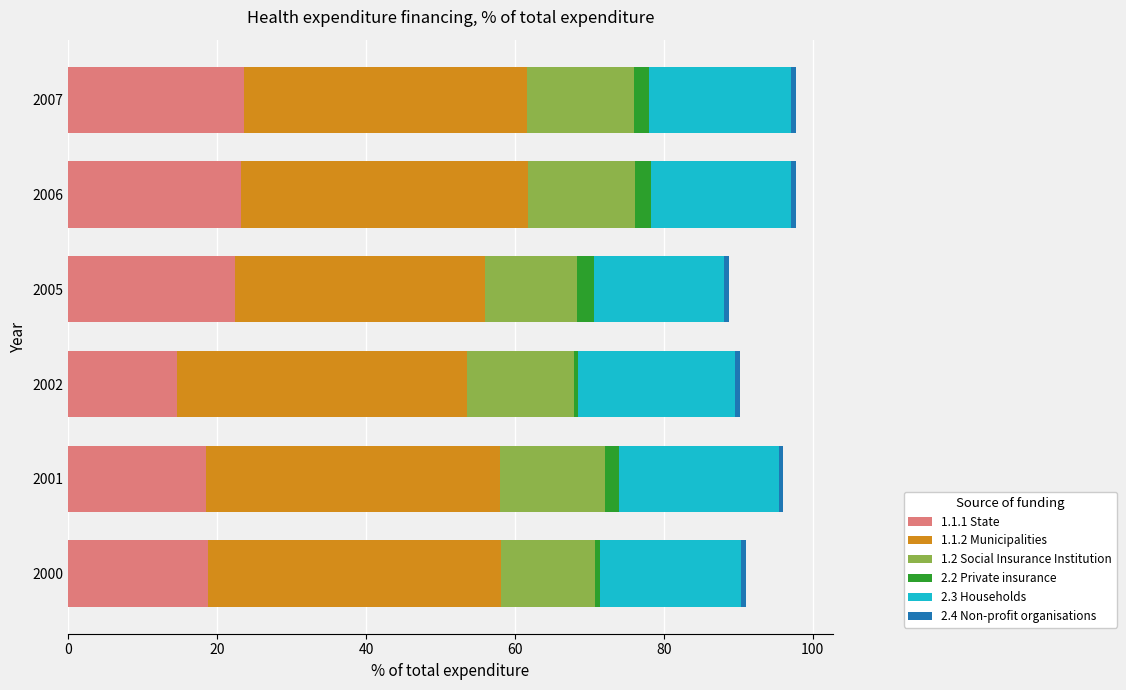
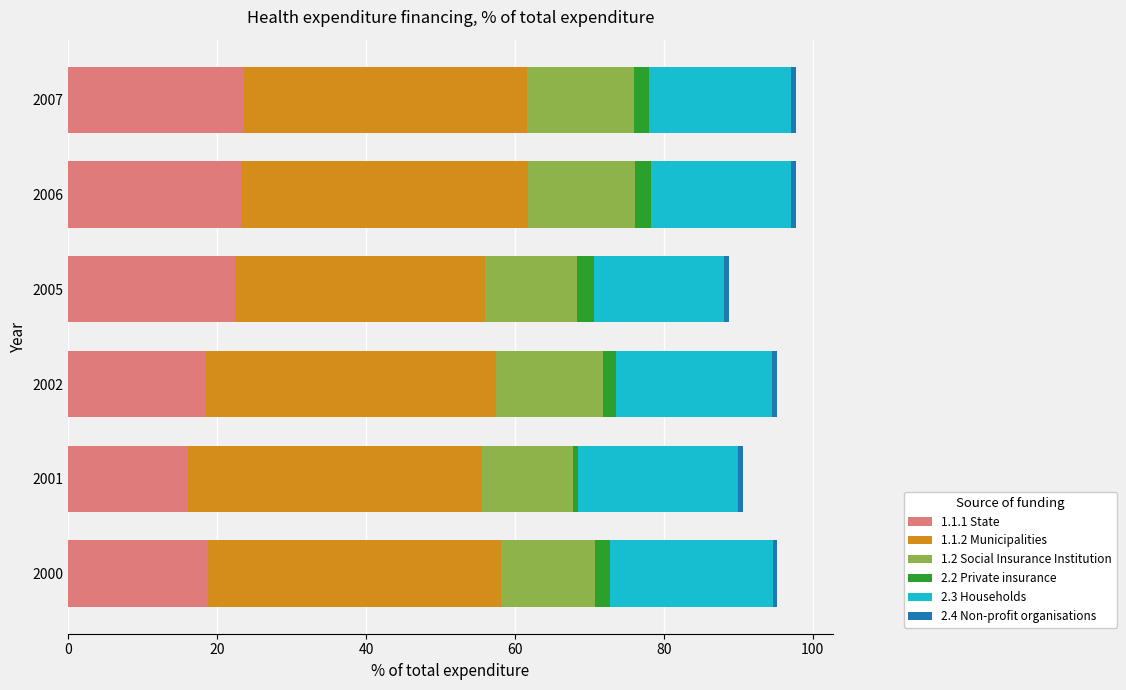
1.1.1 State, 2002: 15 -> 18
2.2 Private insurance, 2002: 1 -> 2
1.1.1 State, 2001: 18 -> 16
1.2 Social Insurance Institution, 2001: 14 -> 12
2.2 Private insurance, 2001: 2 -> 1
2.2 Private insurance, 2000: 1 -> 2
2.3 Households, 2000: 19 -> 22
